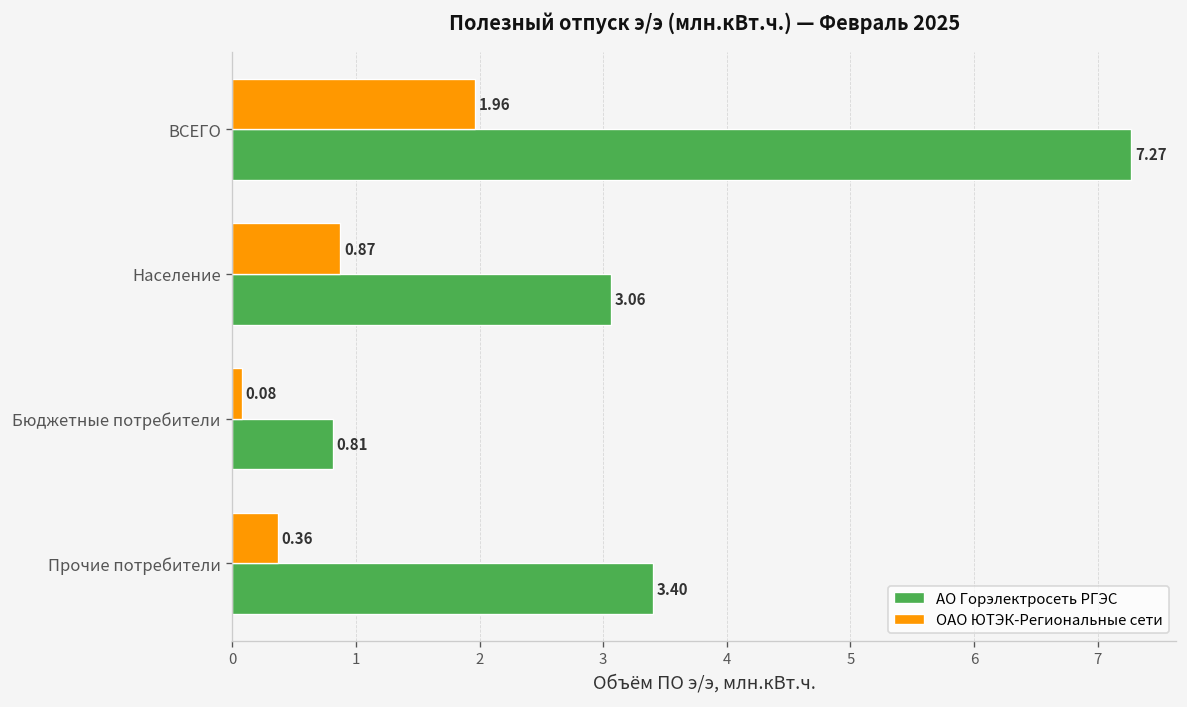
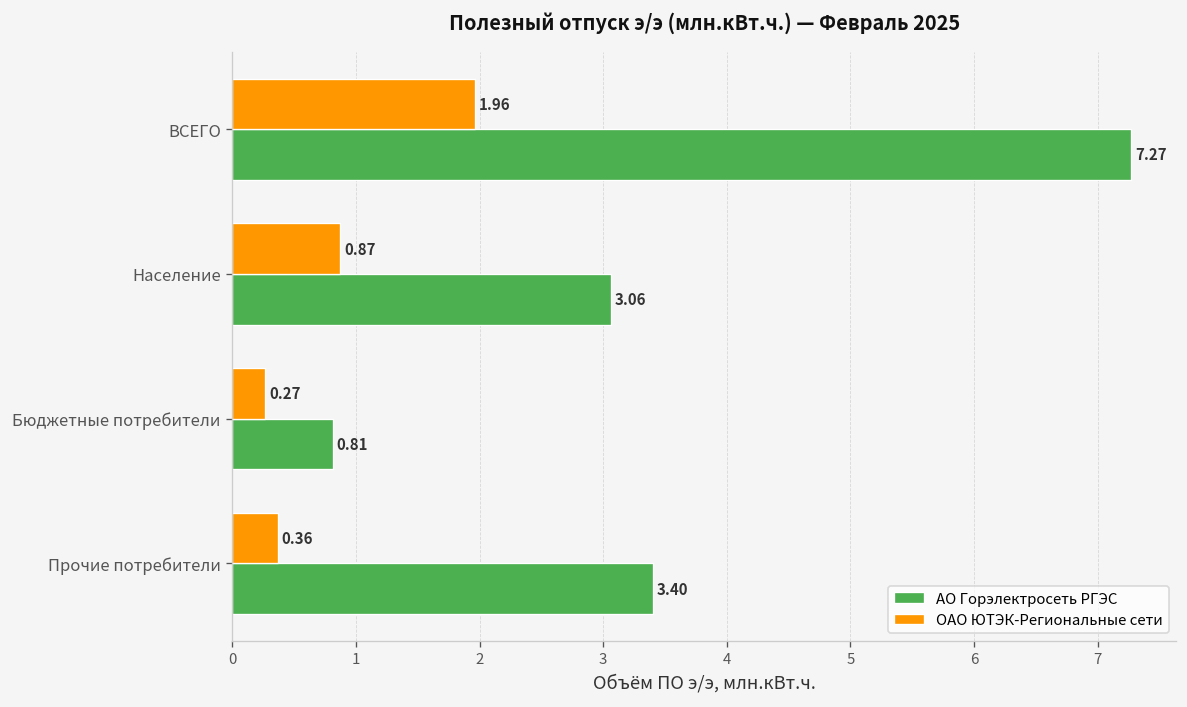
ОАО ЮТЭК-Региональные сети, Бюджетные потребители: 0.08 -> 0.27
